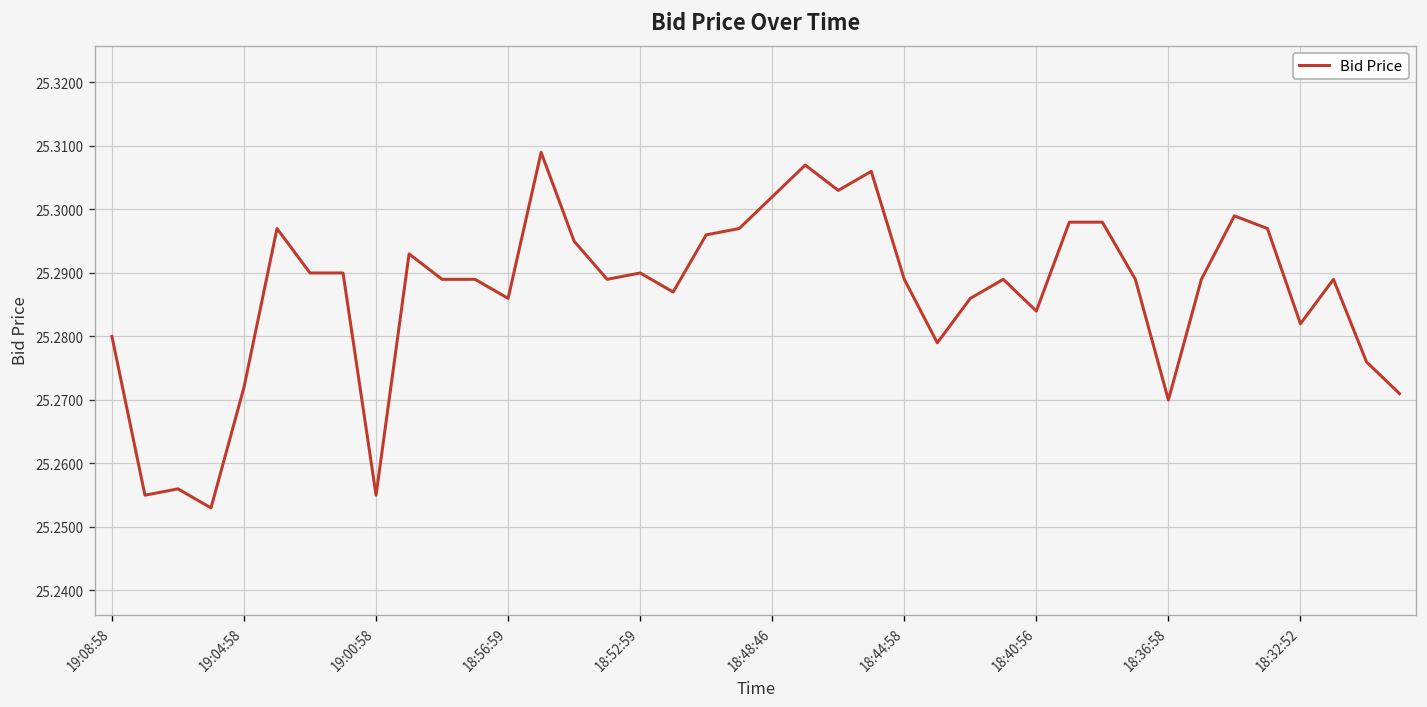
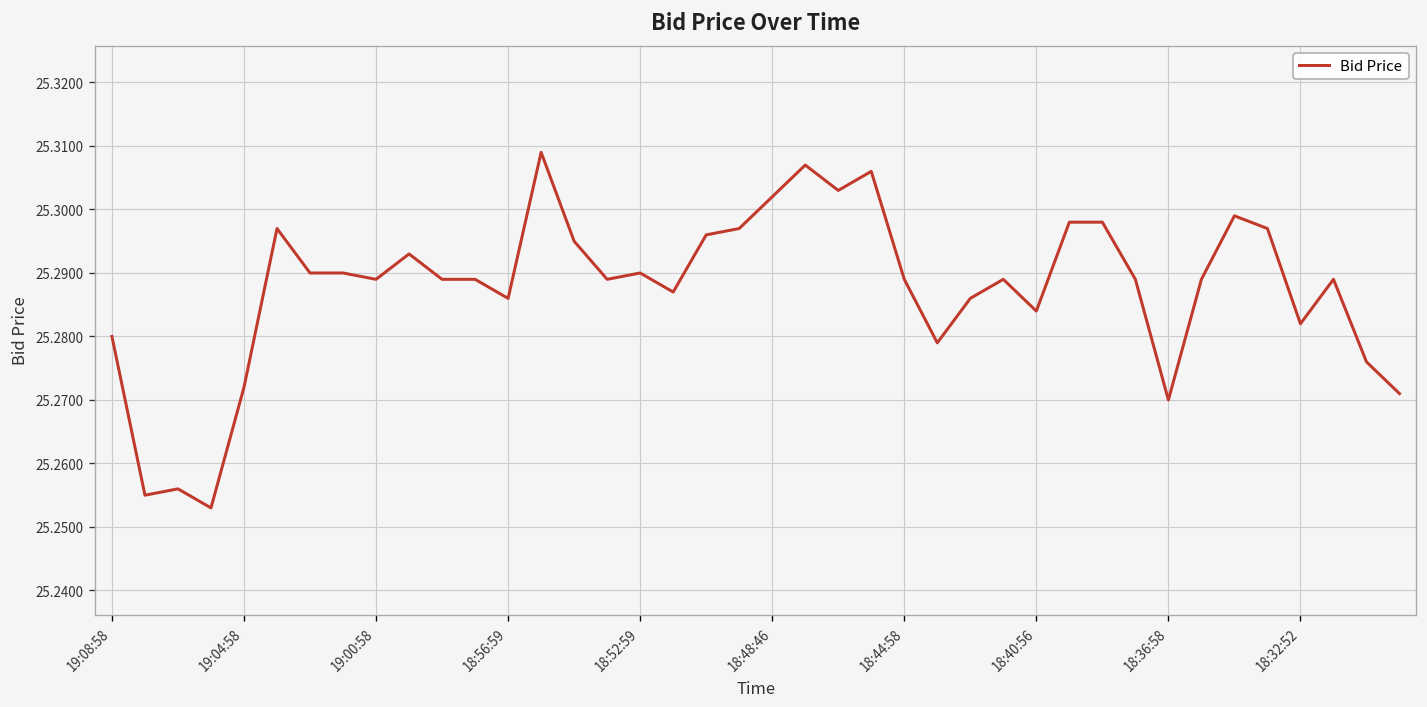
19:00:58: 25.255 -> 25.289
